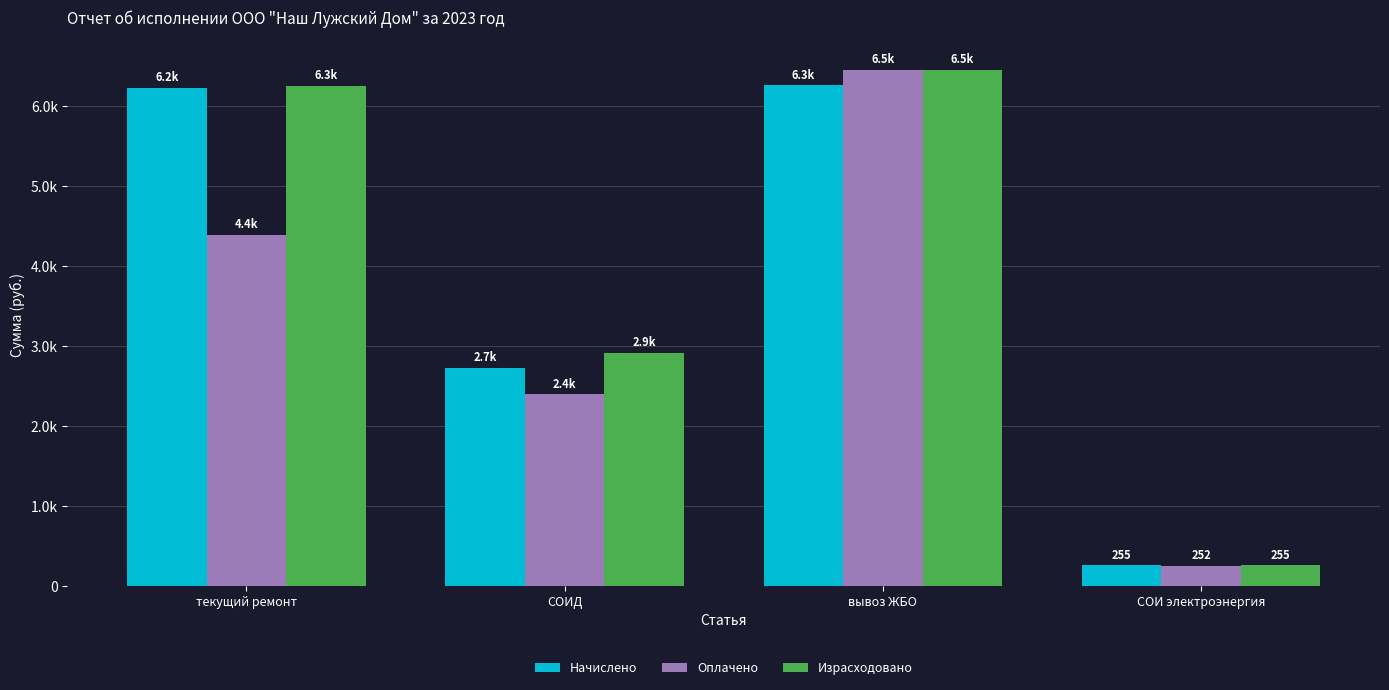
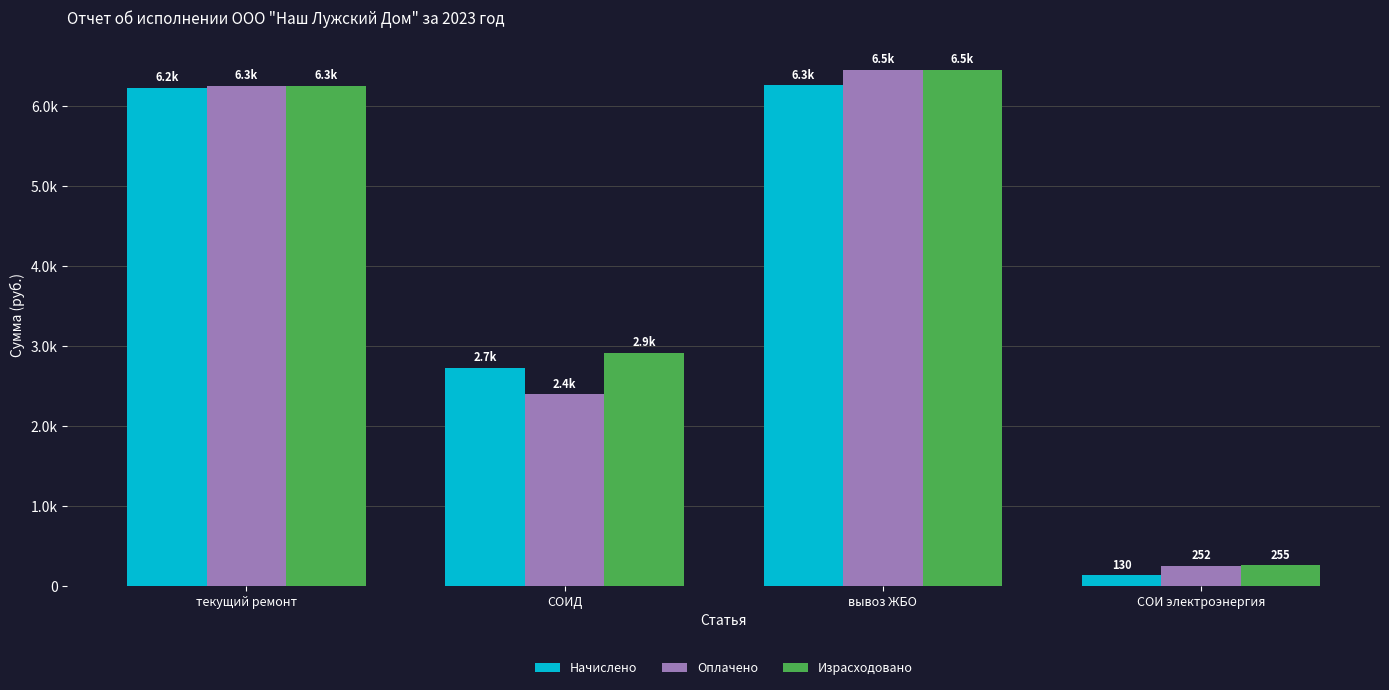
Оплачено, текущий ремонт: 4.4k -> 6.3k
Начислено, СОИ электроэнергия: 255 -> 130
